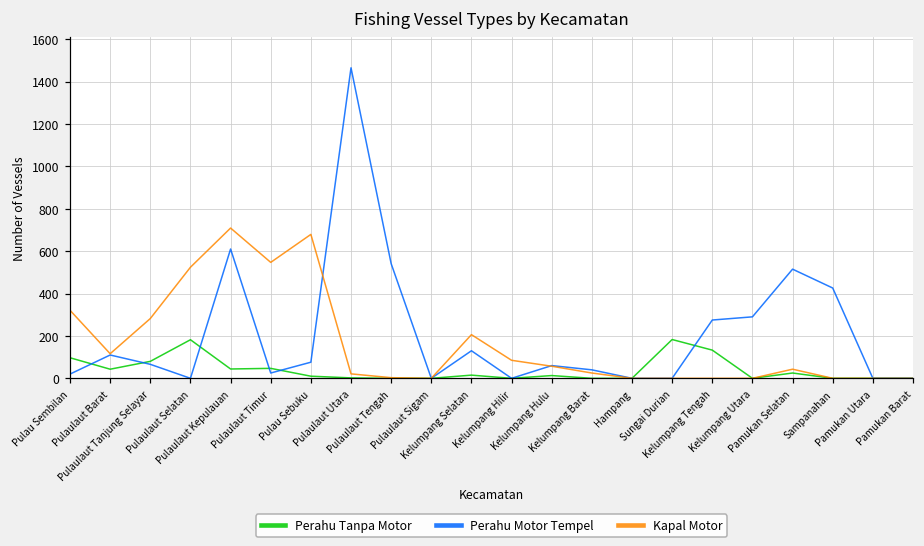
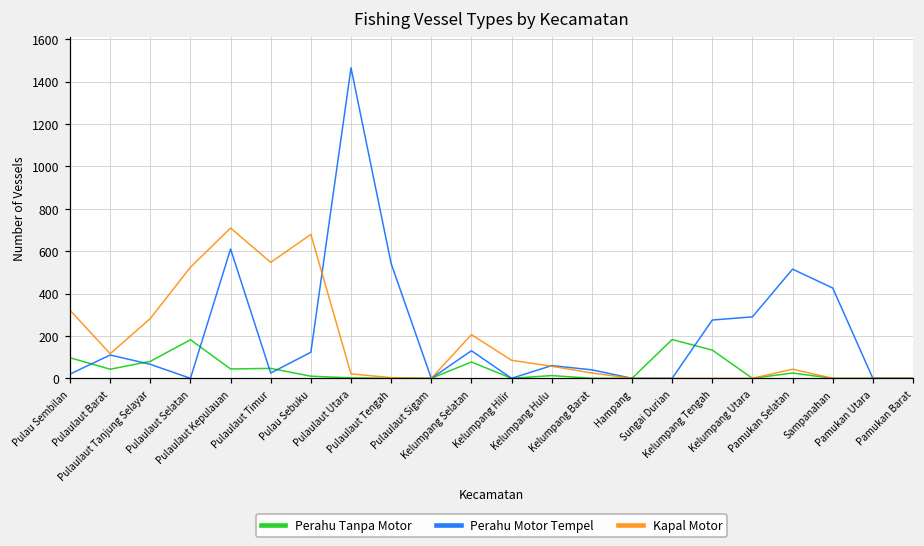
Perahu Motor Tempel, Pulau Sebuku: 80 -> 120
Perahu Tanpa Motor, Kelumpang Selatan: 20 -> 80
